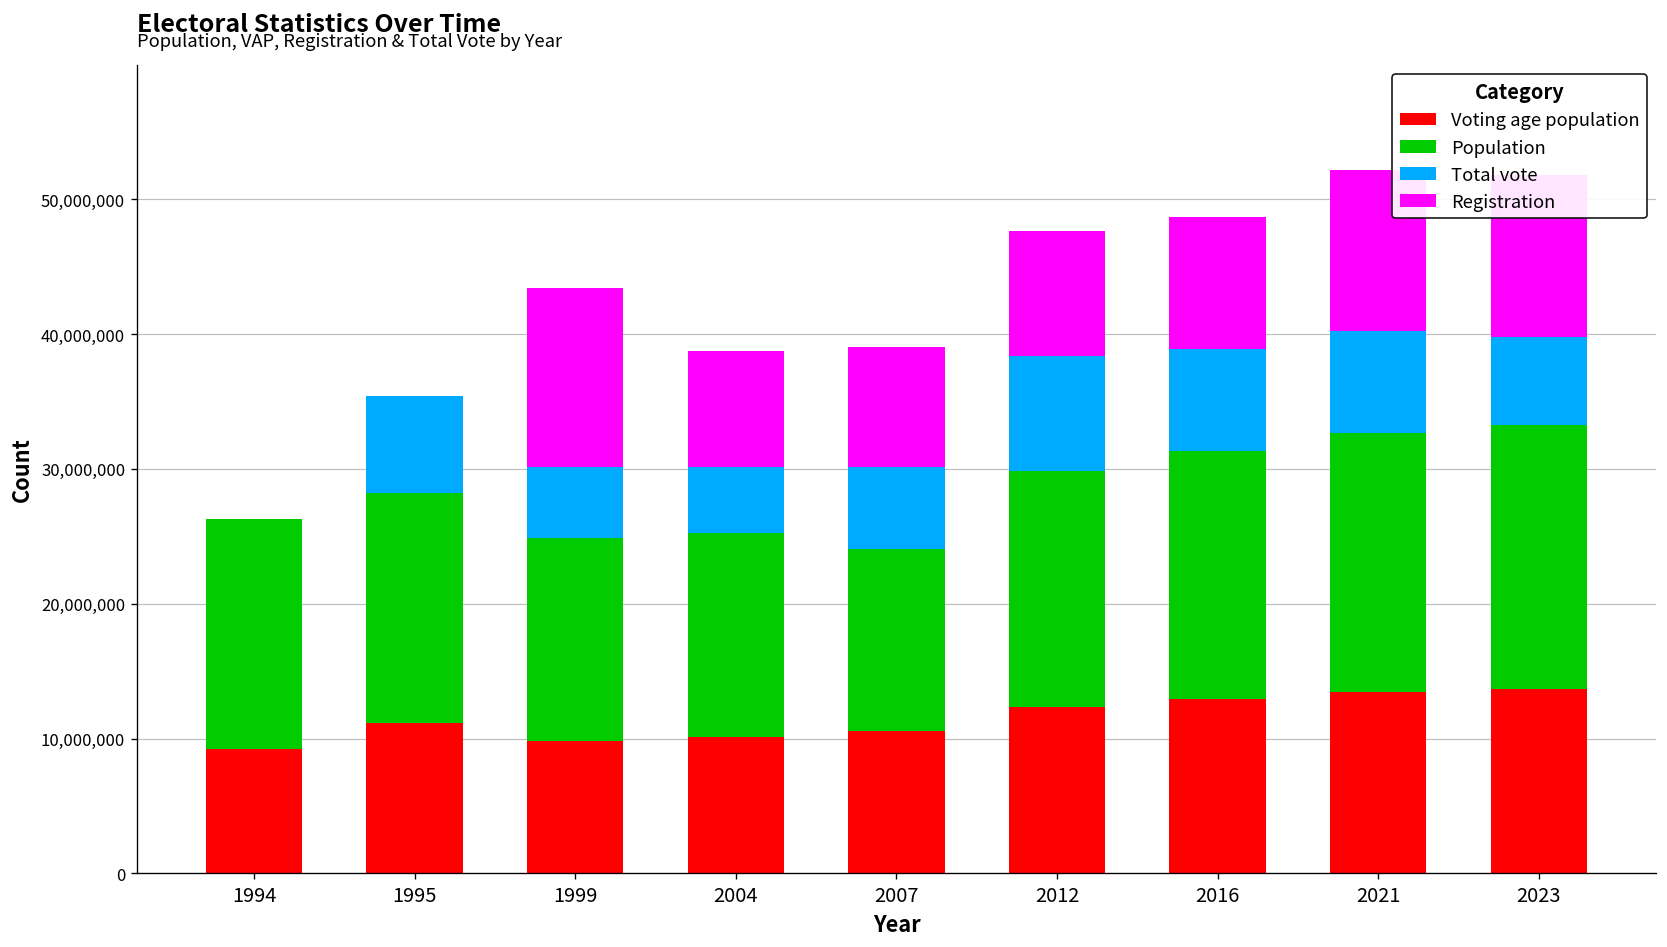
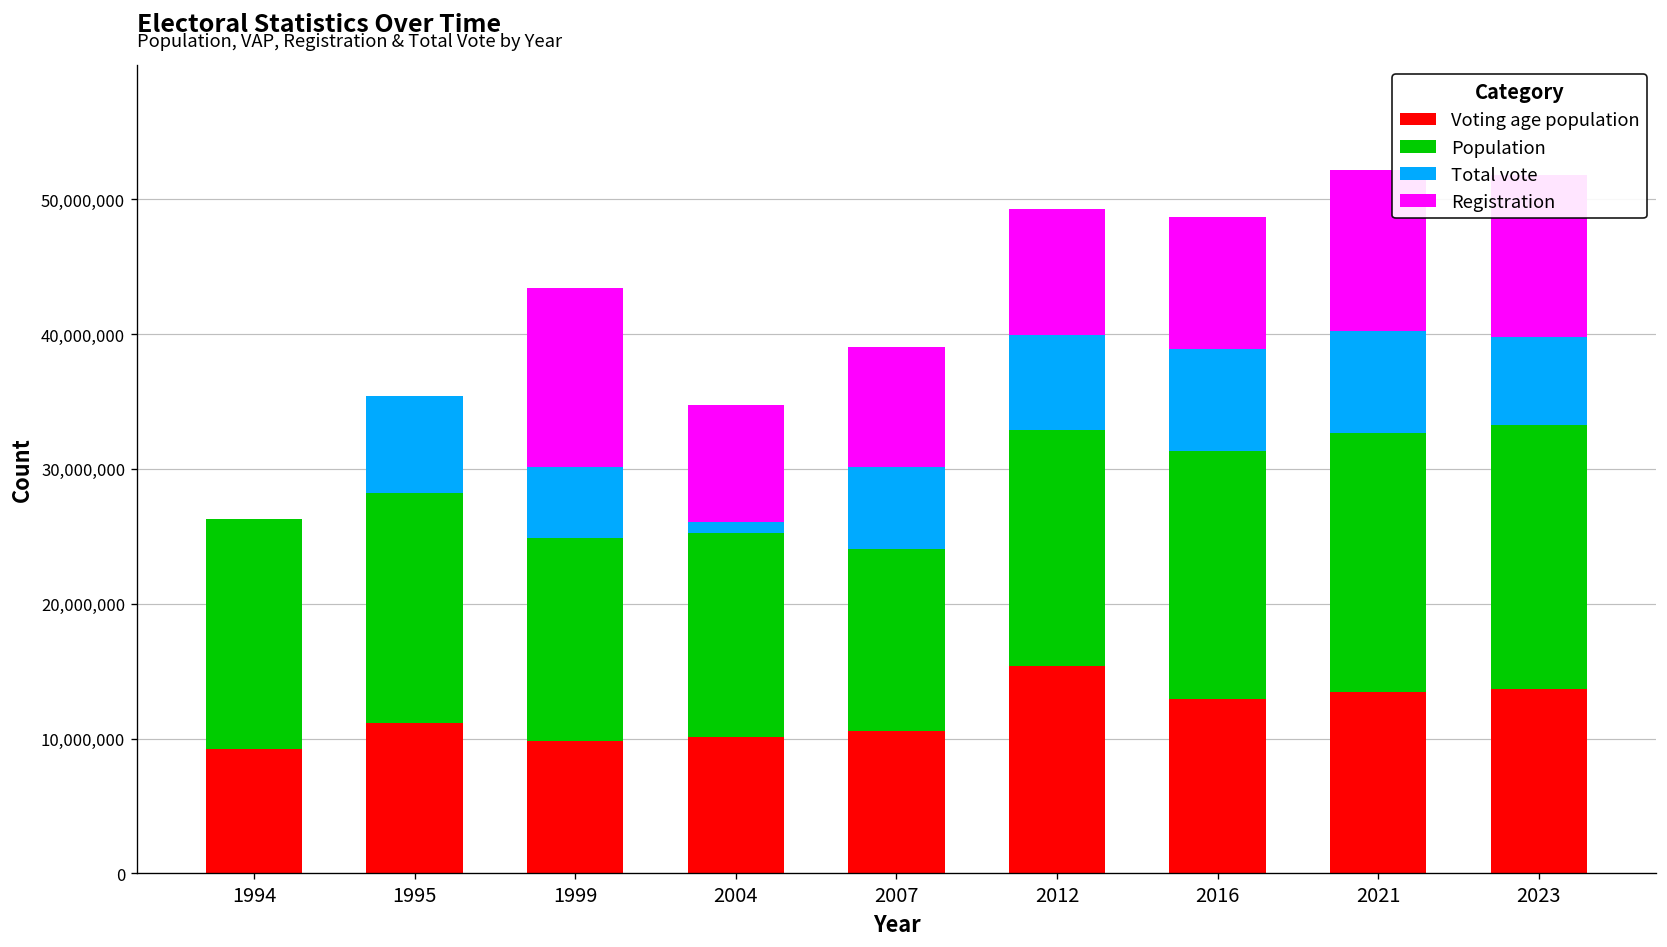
Total vote, 2004: 4,900,000 -> 800,000
Voting age population, 2012: 12,300,000 -> 15,400,000
Total vote, 2012: 8,500,000 -> 7,000,000
